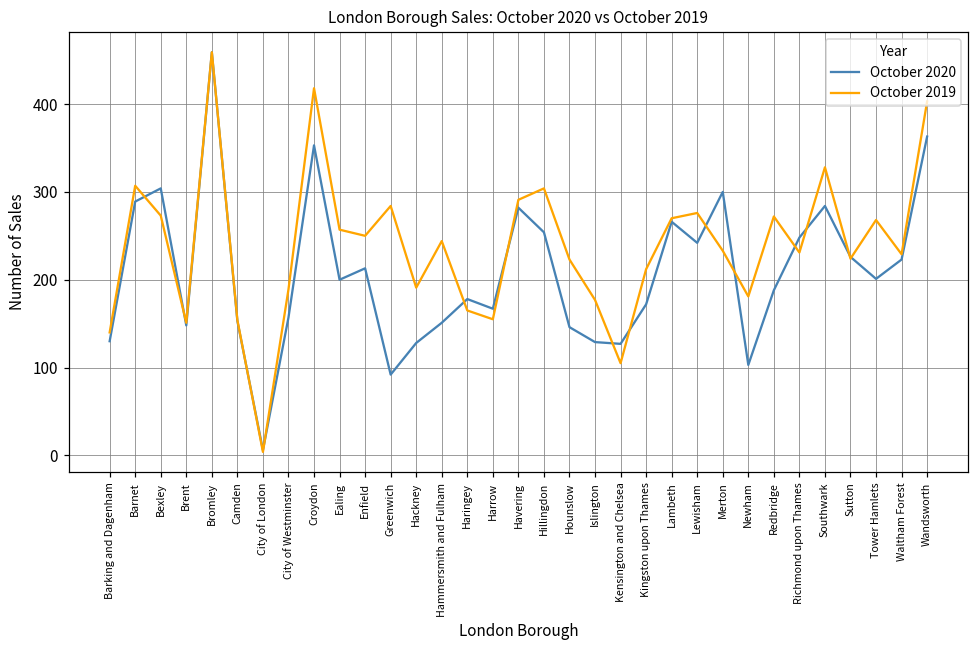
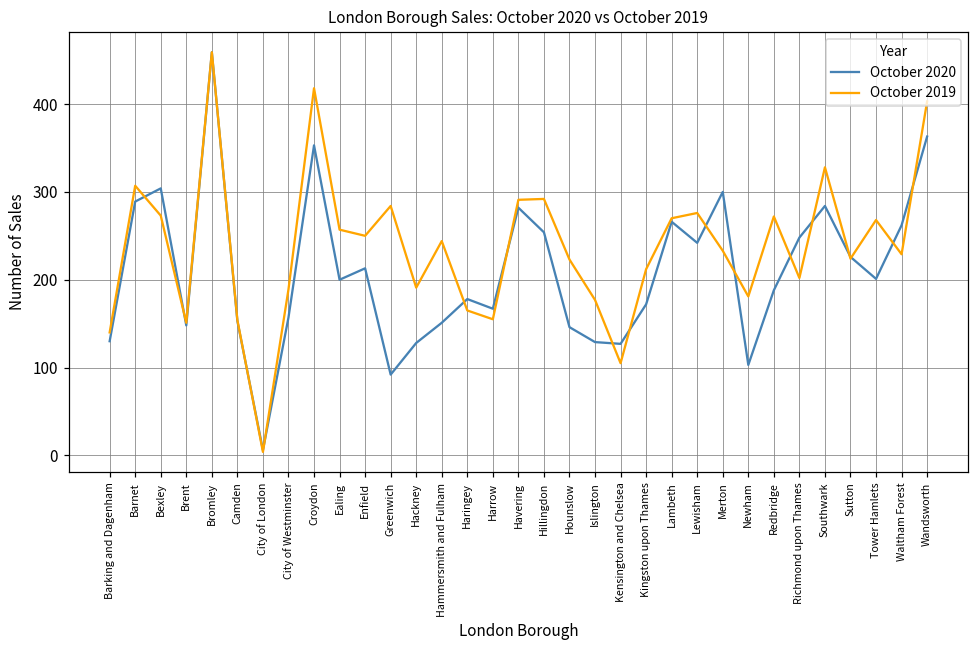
October 2019, Hillingdon: 300 -> 290
October 2019, Richmond upon Thames: 230 -> 200
October 2020, Waltham Forest: 220 -> 260
